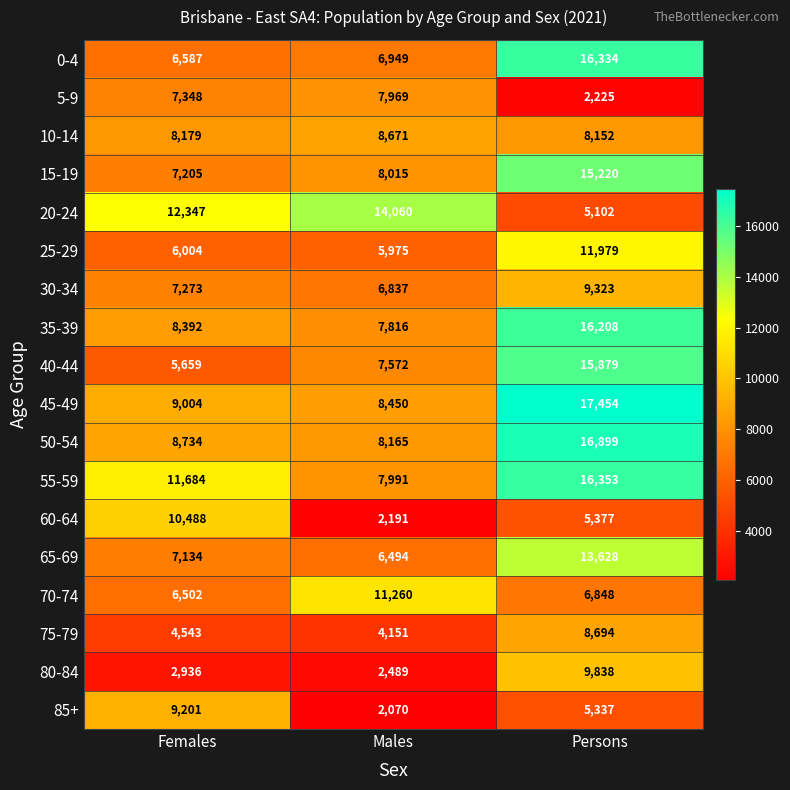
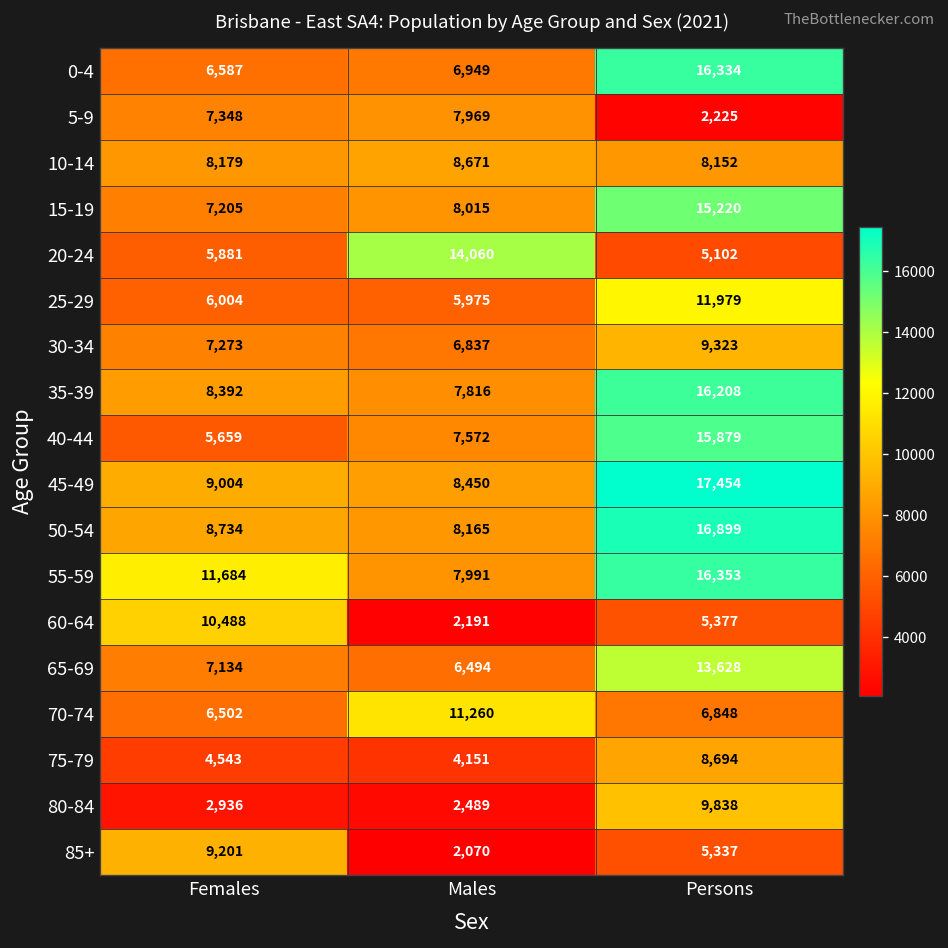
20-24, Females: 12,347 -> 5,881
